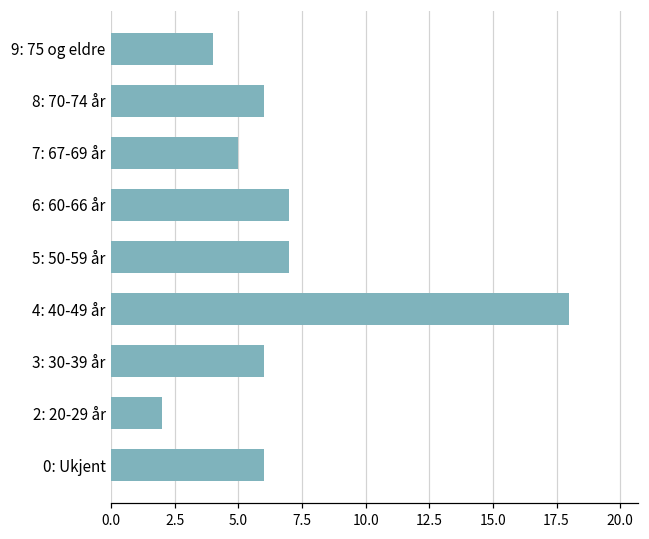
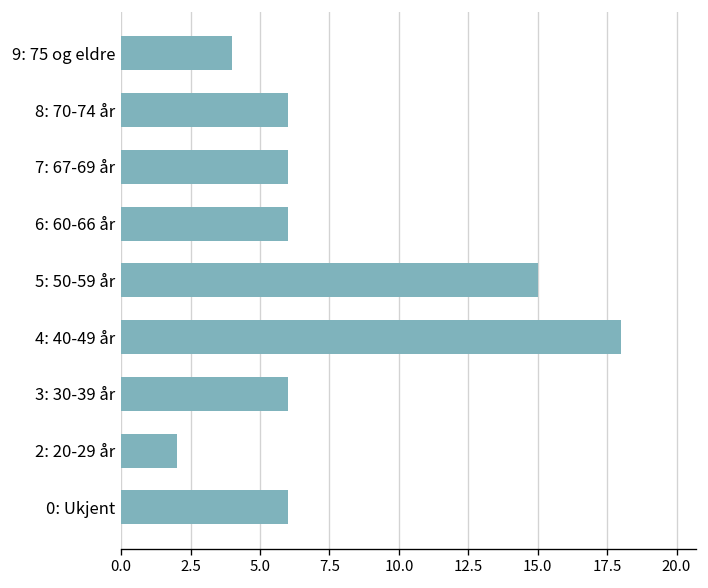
7: 67-69 år: 5 -> 6
6: 60-66 år: 7 -> 6
5: 50-59 år: 7 -> 15
